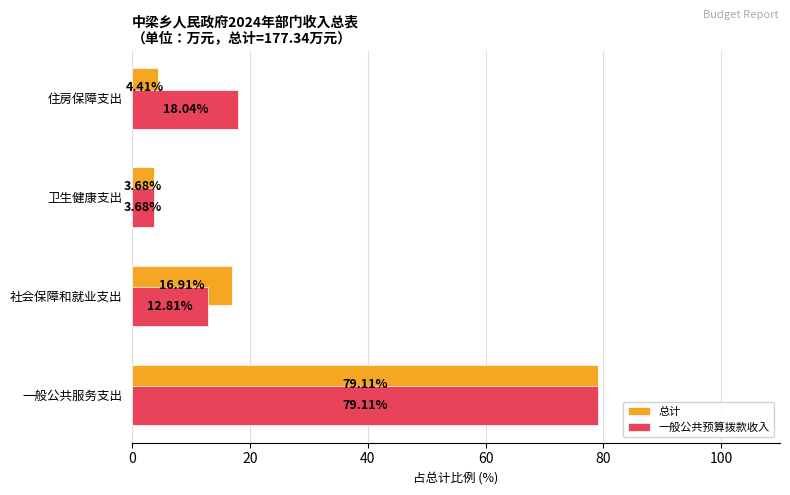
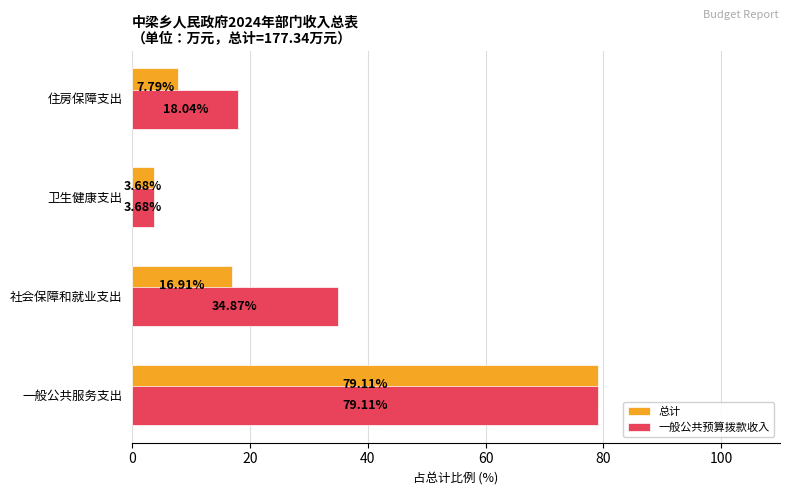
总计, 住房保障支出: 4.41% -> 7.79%
一般公共预算拨款收入, 社会保障和就业支出: 12.81% -> 34.87%
